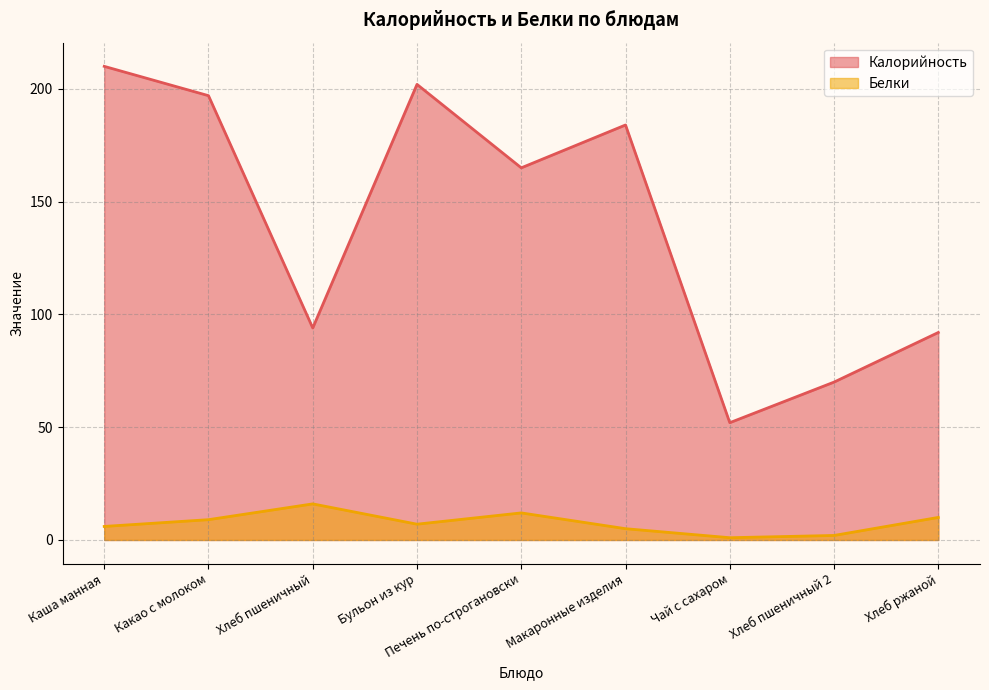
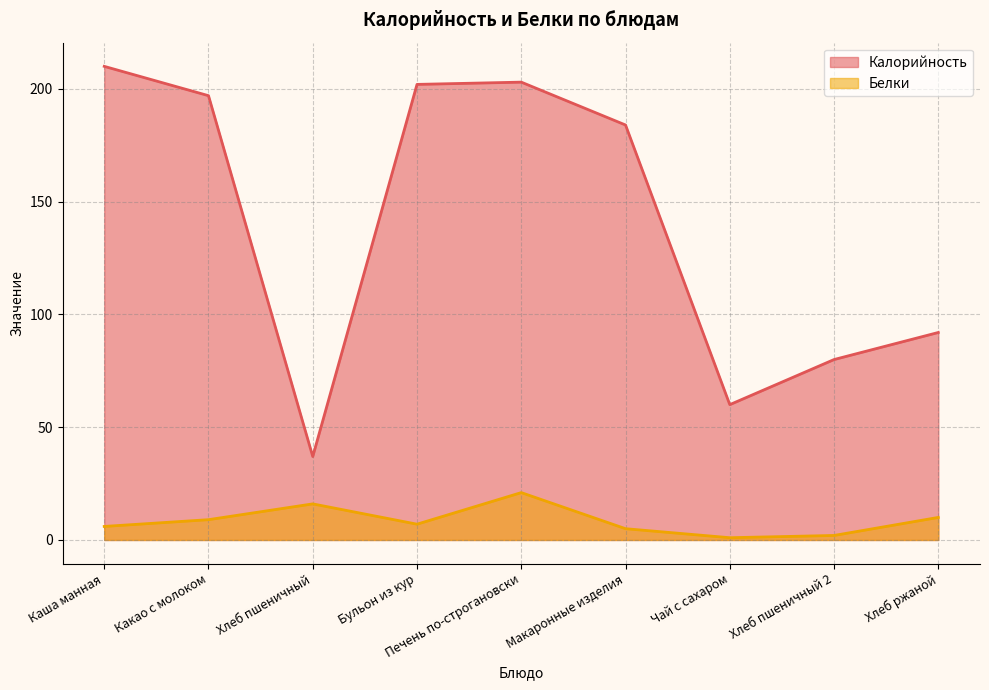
Калорийность, Хлеб пшеничный: 94 -> 37
Калорийность, Печень по-строгановски: 165 -> 203
Белки, Печень по-строгановски: 12 -> 21
Калорийность, Чай с сахаром: 52 -> 60
Калорийность, Хлеб пшеничный 2: 70 -> 80
